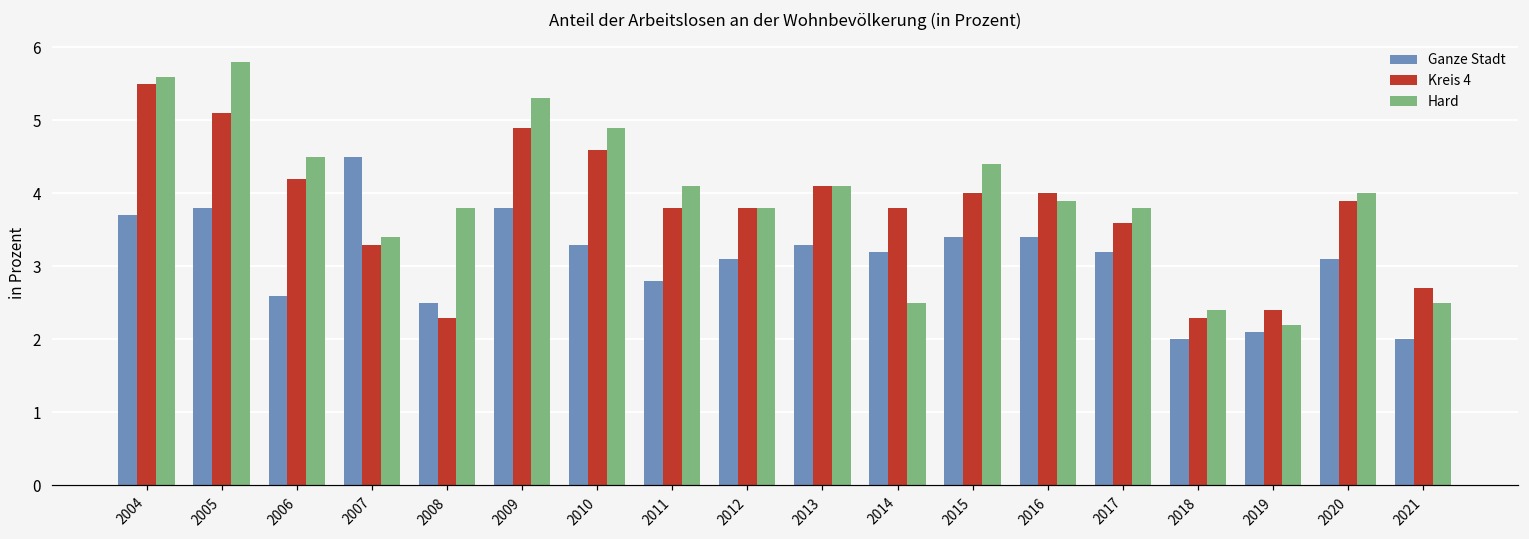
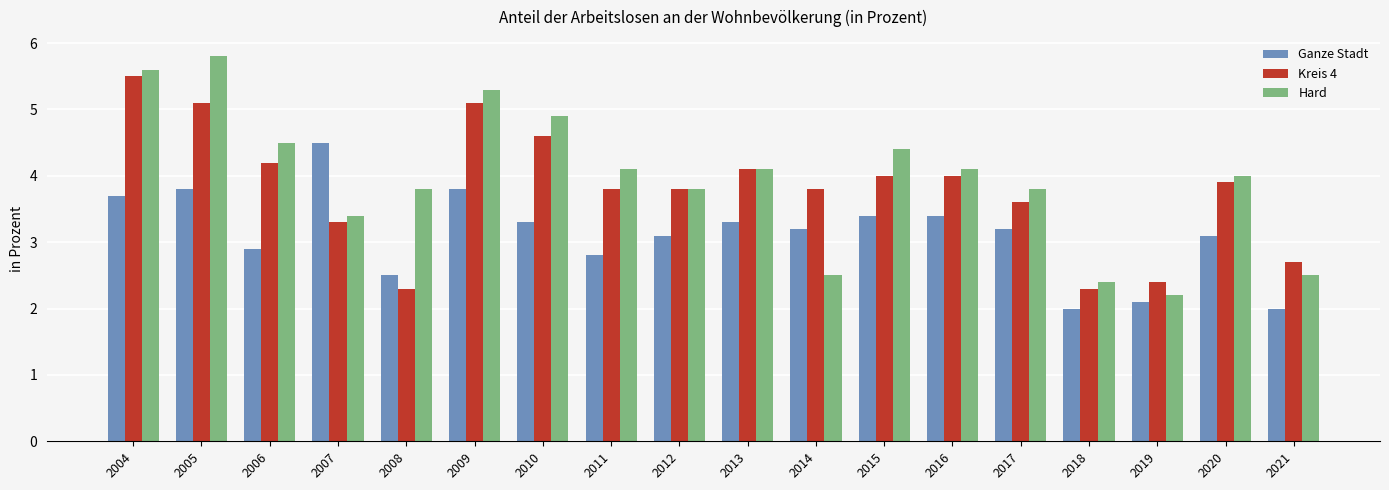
Ganze Stadt, 2006: 2.6 -> 2.9
Kreis 4, 2009: 4.9 -> 5.1
Hard, 2016: 3.9 -> 4.1
